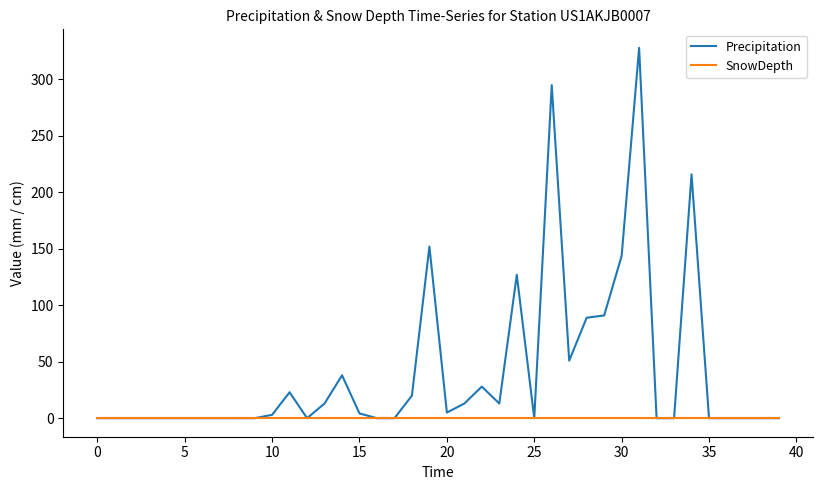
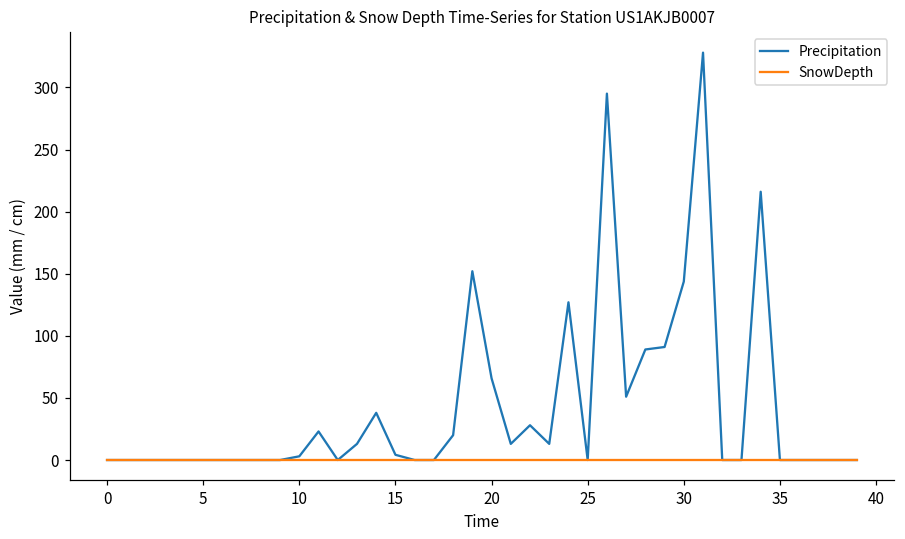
Precipitation, 20: 5 -> 66
